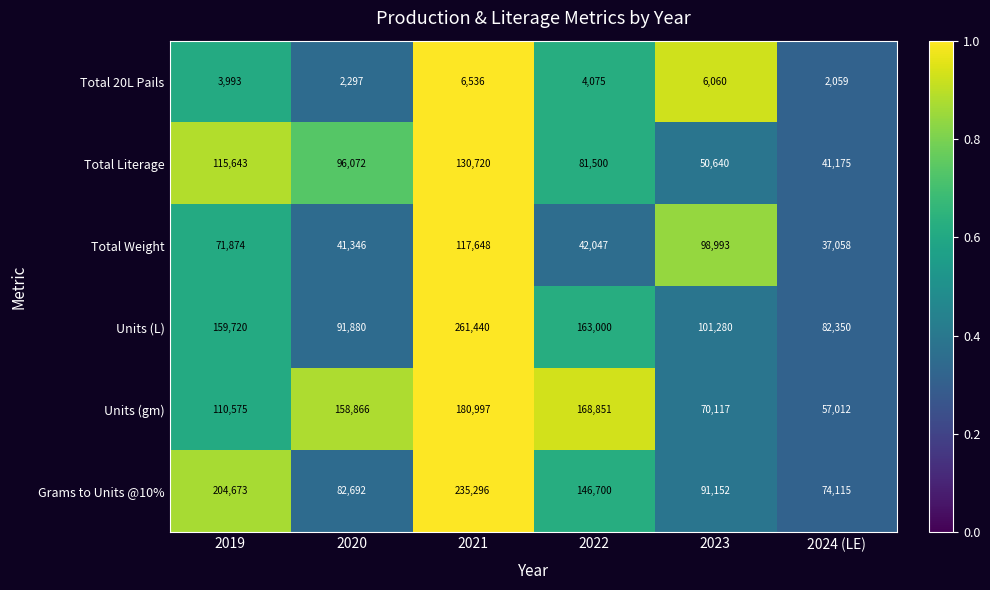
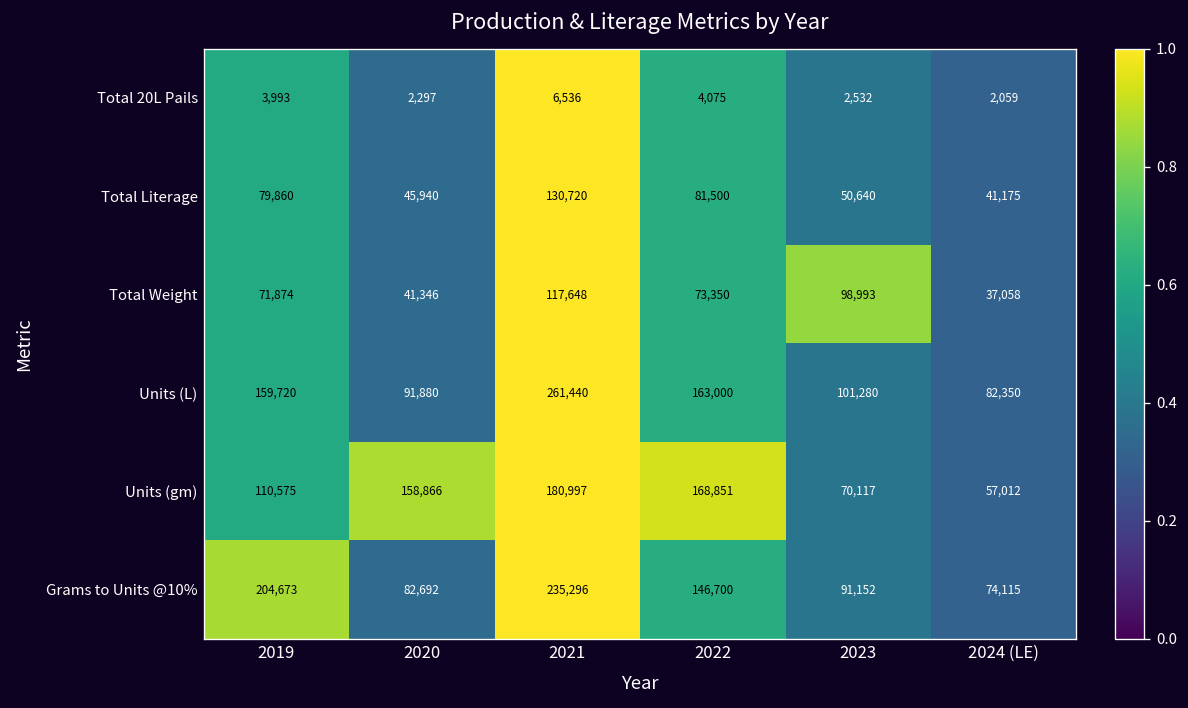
Total 20L Pails, 2023: 6,060 -> 2,532
Total Literage, 2019: 115,643 -> 79,860
Total Literage, 2020: 96,072 -> 45,940
Total Weight, 2022: 42,047 -> 73,350
